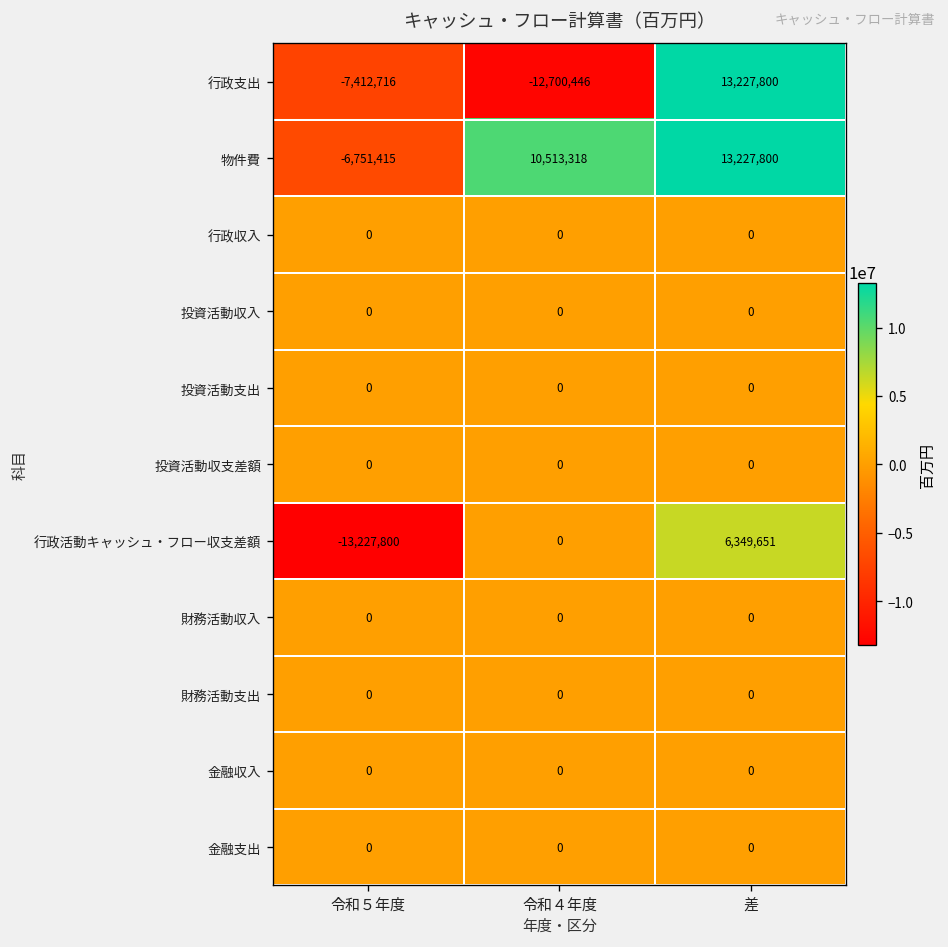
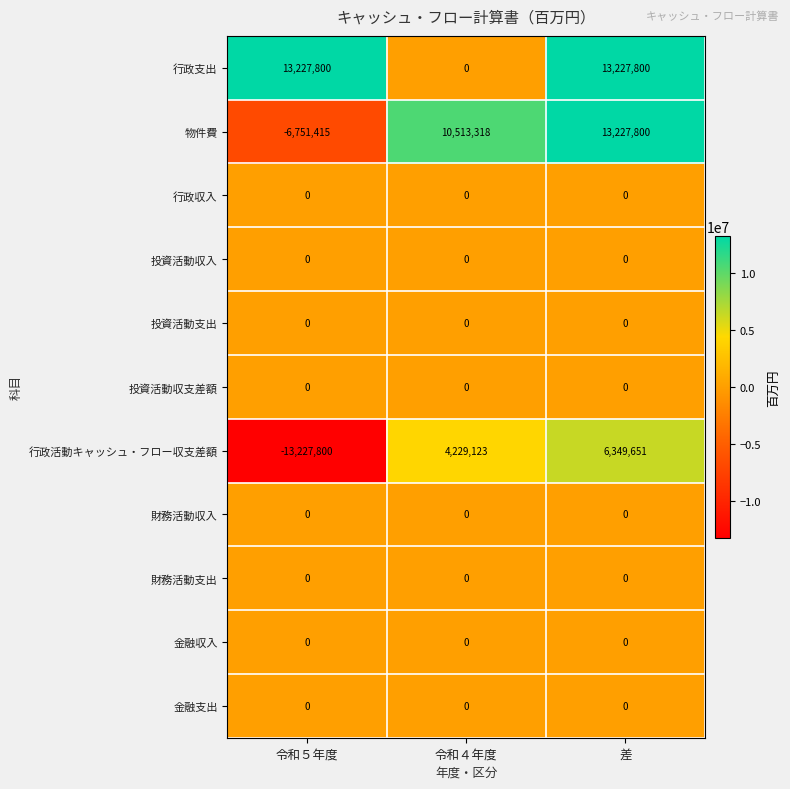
行政支出, 令和５年度: -7,412,716 -> 13,227,800
行政支出, 令和４年度: -12,700,446 -> 0
行政活動キャッシュ・フロー収支差額, 令和４年度: 0 -> 4,229,123
